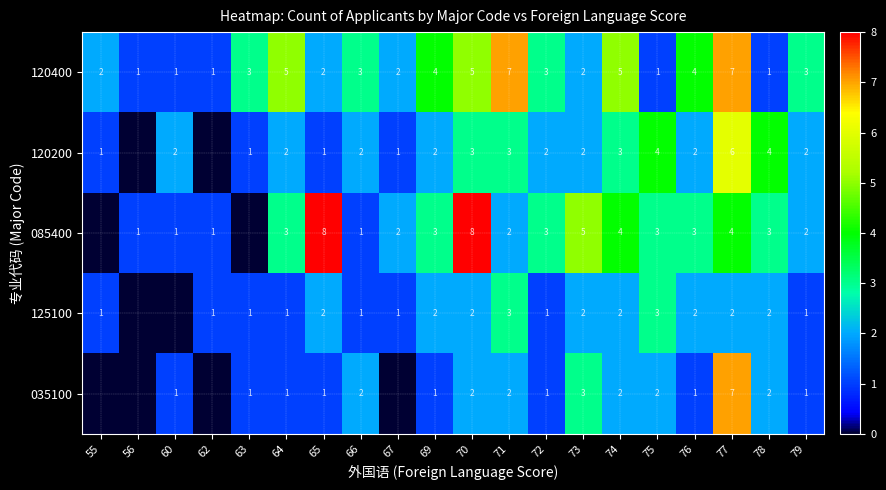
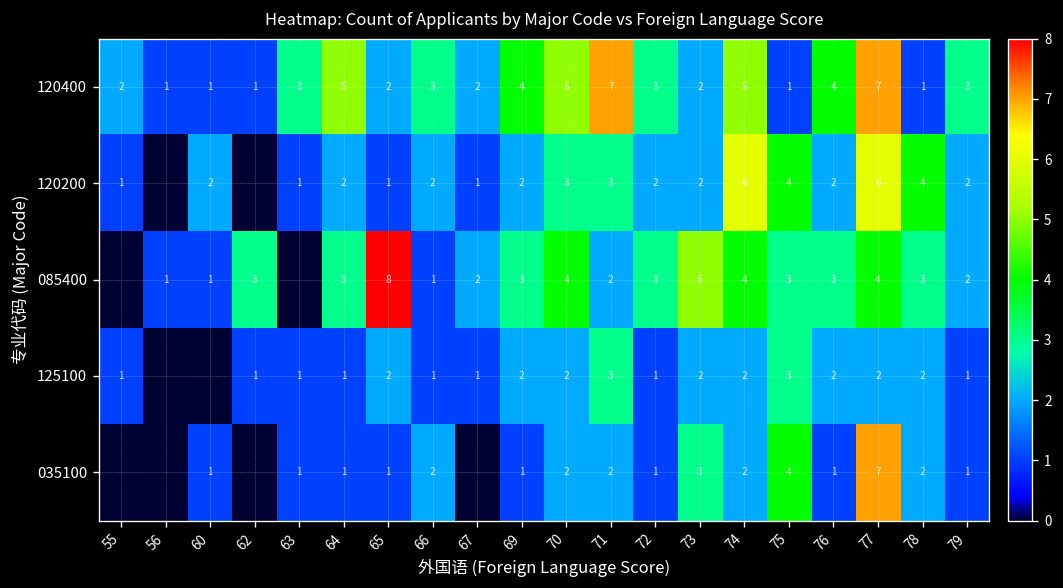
120200, 74: 3 -> 6
085400, 62: 1 -> 3
085400, 70: 8 -> 4
035100, 75: 2 -> 4
